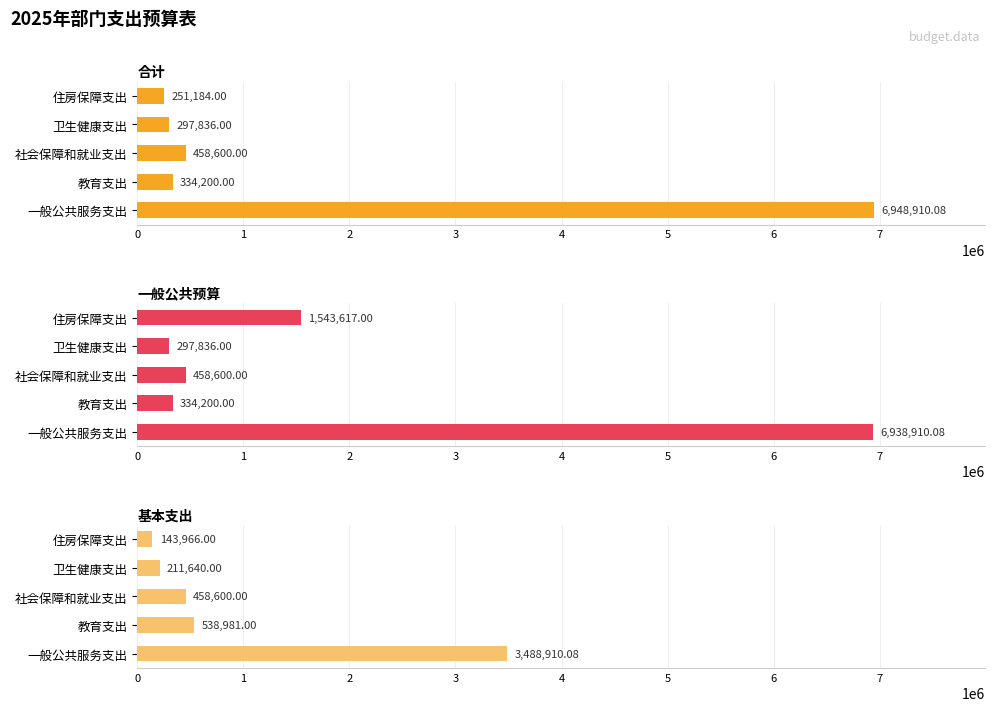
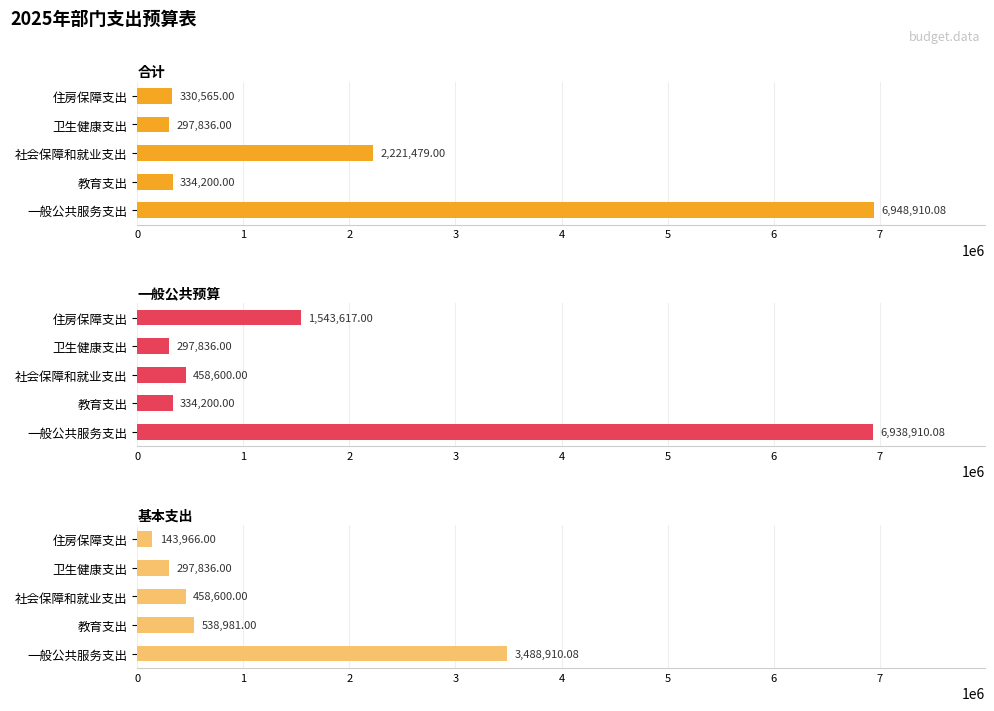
合计, 住房保障支出: 251,184.00 -> 330,565.00
合计, 社会保障和就业支出: 458,600.00 -> 2,221,479.00
基本支出, 卫生健康支出: 211,640.00 -> 297,836.00
